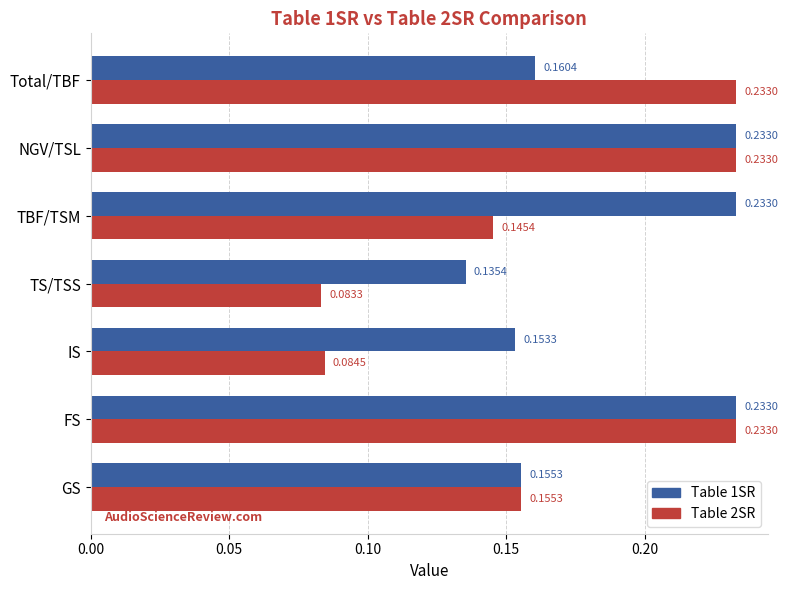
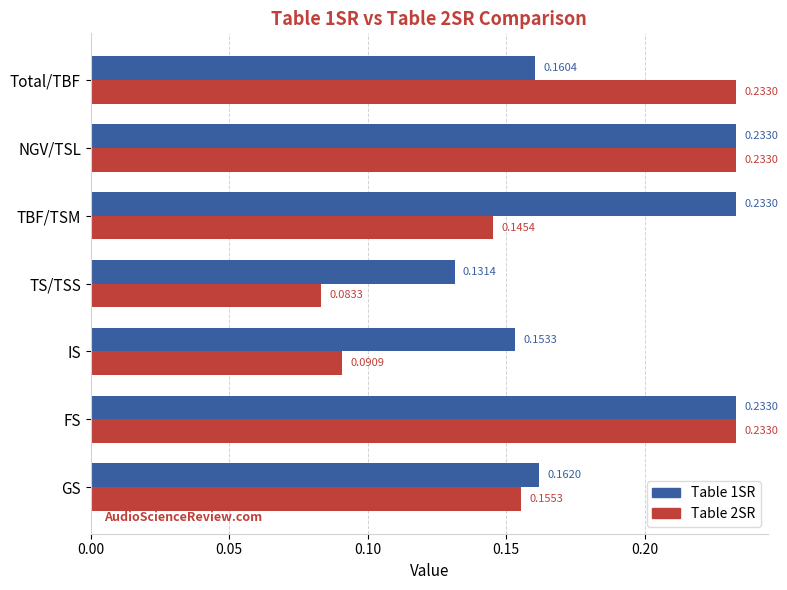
Table 1SR, TS/TSS: 0.1354 -> 0.1314
Table 2SR, IS: 0.0845 -> 0.0909
Table 1SR, GS: 0.1553 -> 0.1620
